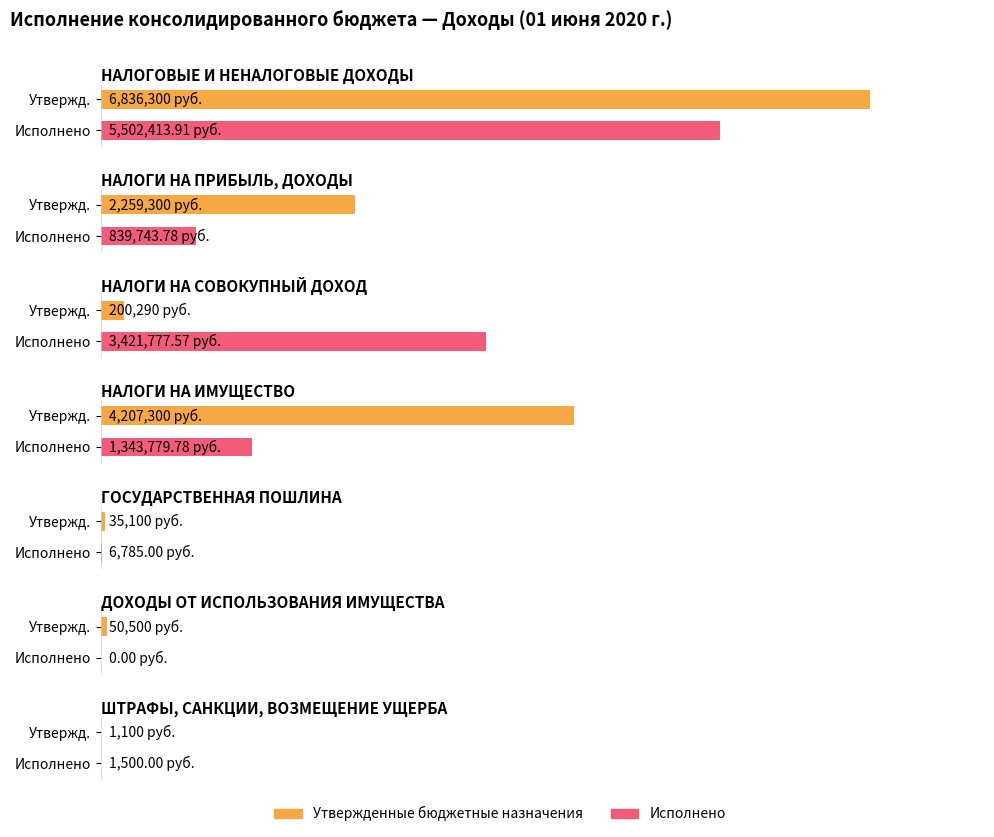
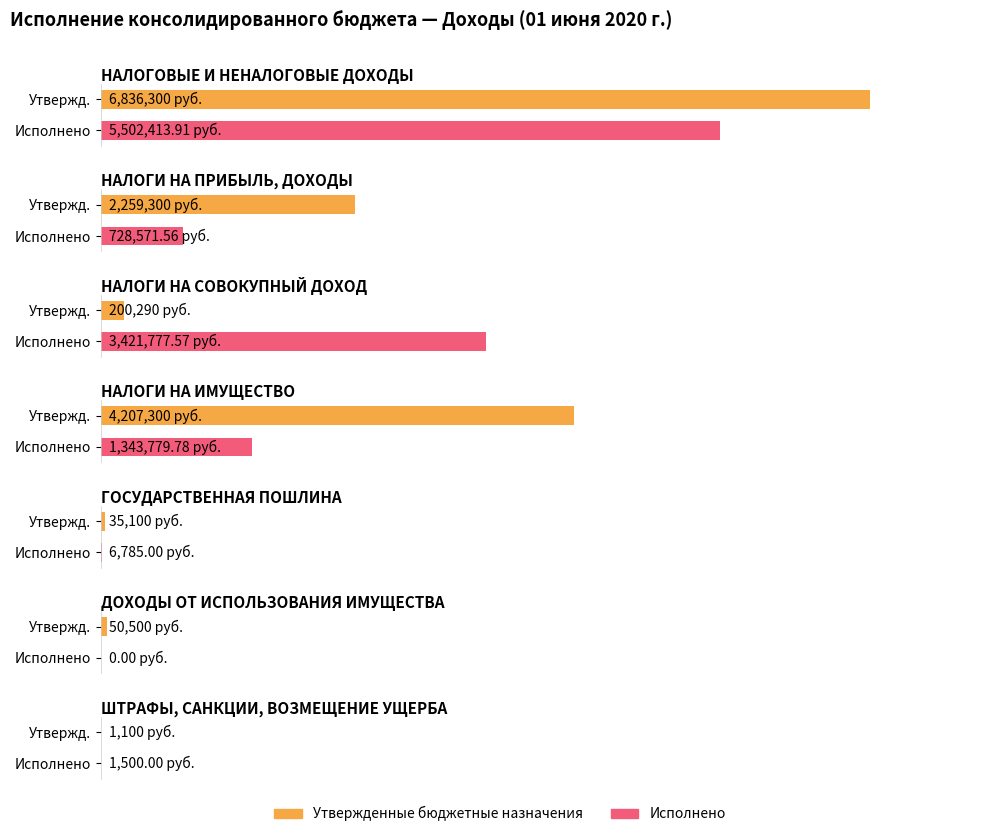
НАЛОГИ НА ПРИБЫЛЬ, ДОХОДЫ, Исполнено: 839,743.78 -> 728,571.56
